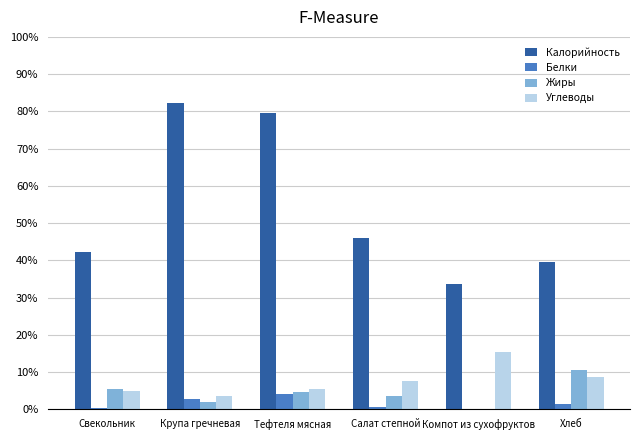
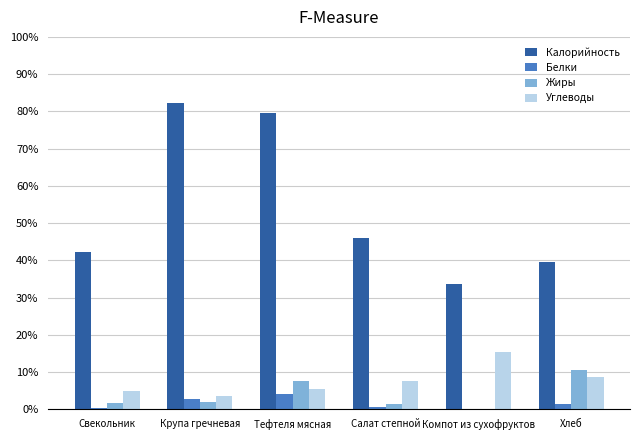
Жиры, Свекольник: 5% -> 2%
Жиры, Тефтеля мясная: 5% -> 8%
Жиры, Салат степной: 4% -> 1%
